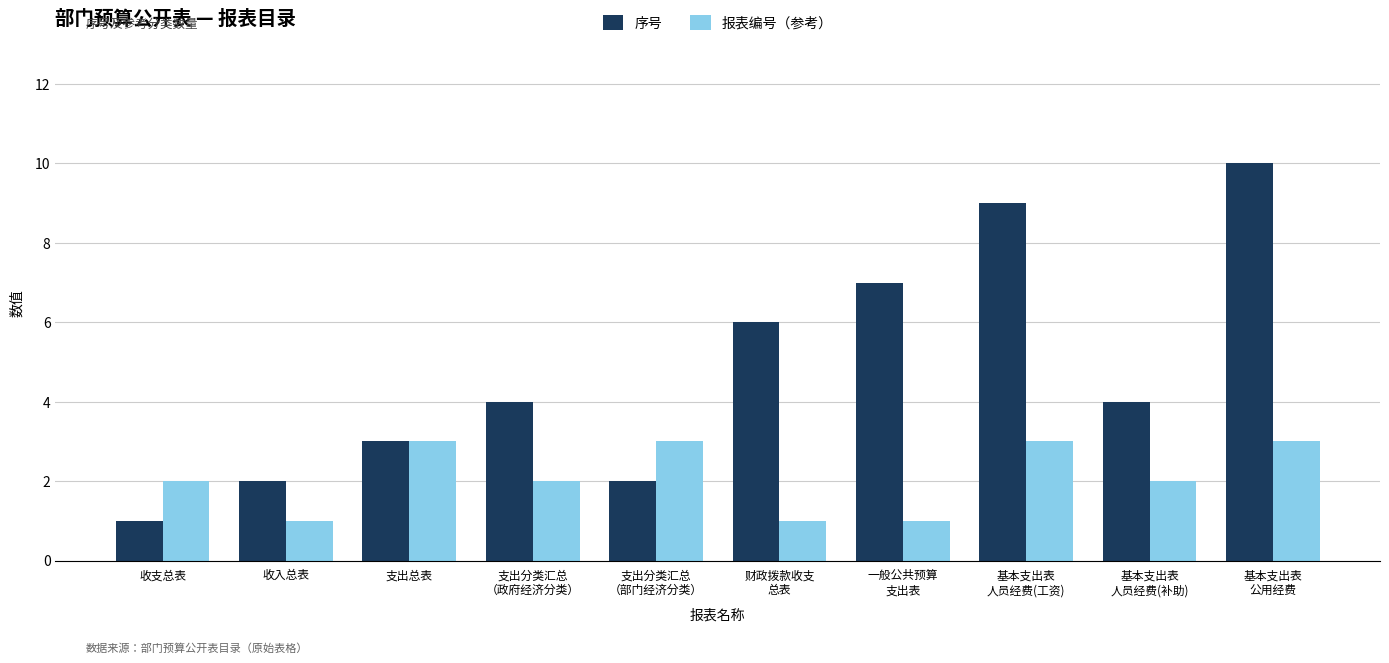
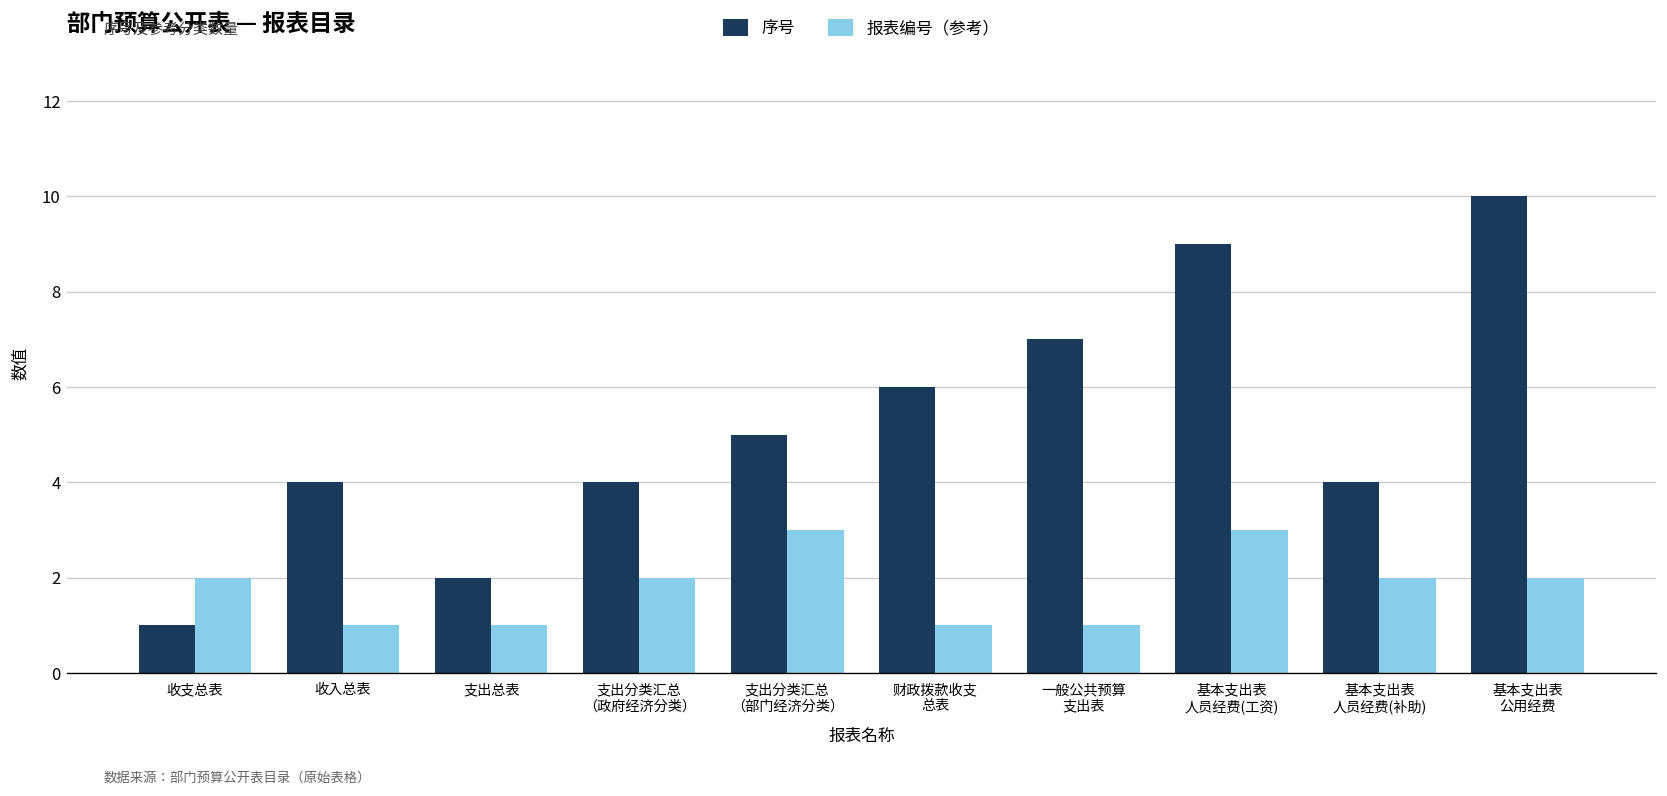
序号, 收入总表: 2 -> 4
序号, 支出总表: 3 -> 2
报表编号（参考）, 支出总表: 3 -> 1
序号, 支出分类汇总 （部门经济分类）: 2 -> 5
报表编号（参考）, 基本支出表 公用经费: 3 -> 2
